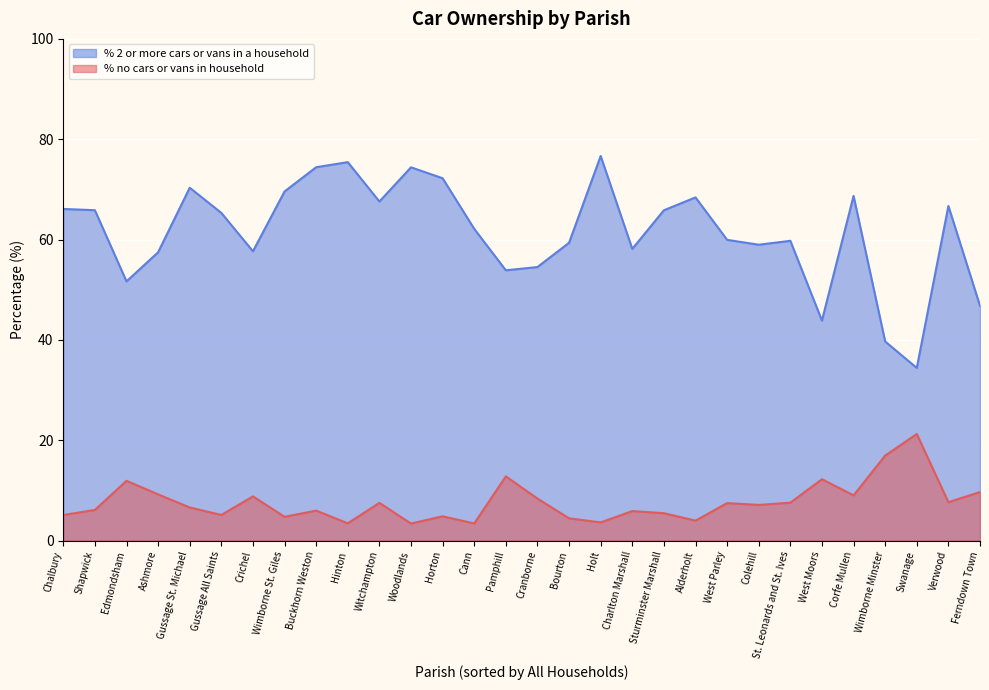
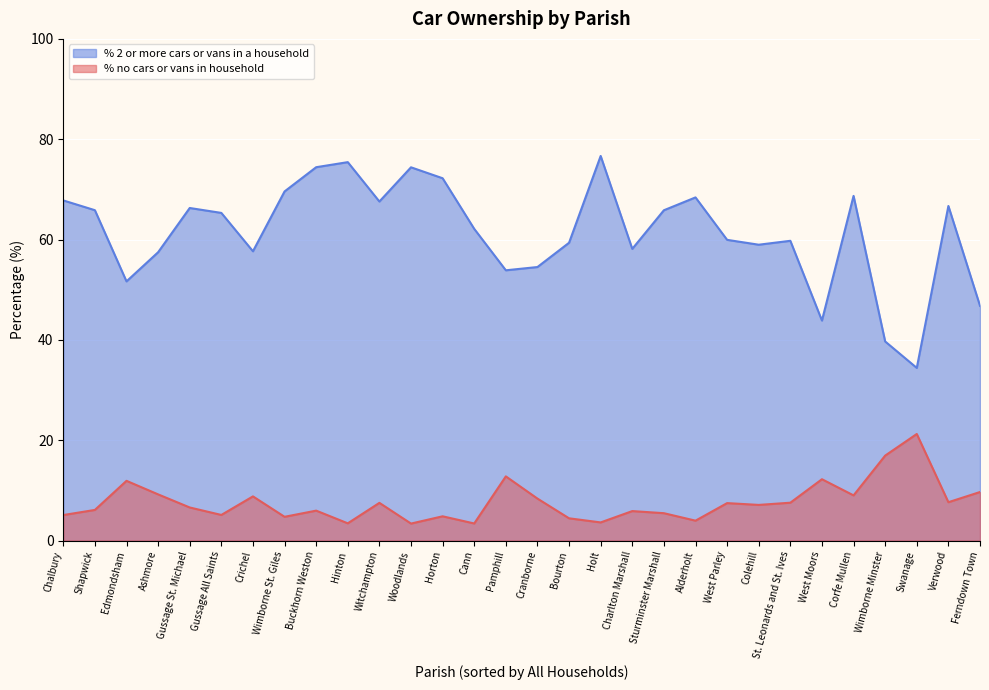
% 2 or more cars or vans in a household, Chalbury: 66 -> 68
% 2 or more cars or vans in a household, Gussage St. Michael: 70 -> 66
